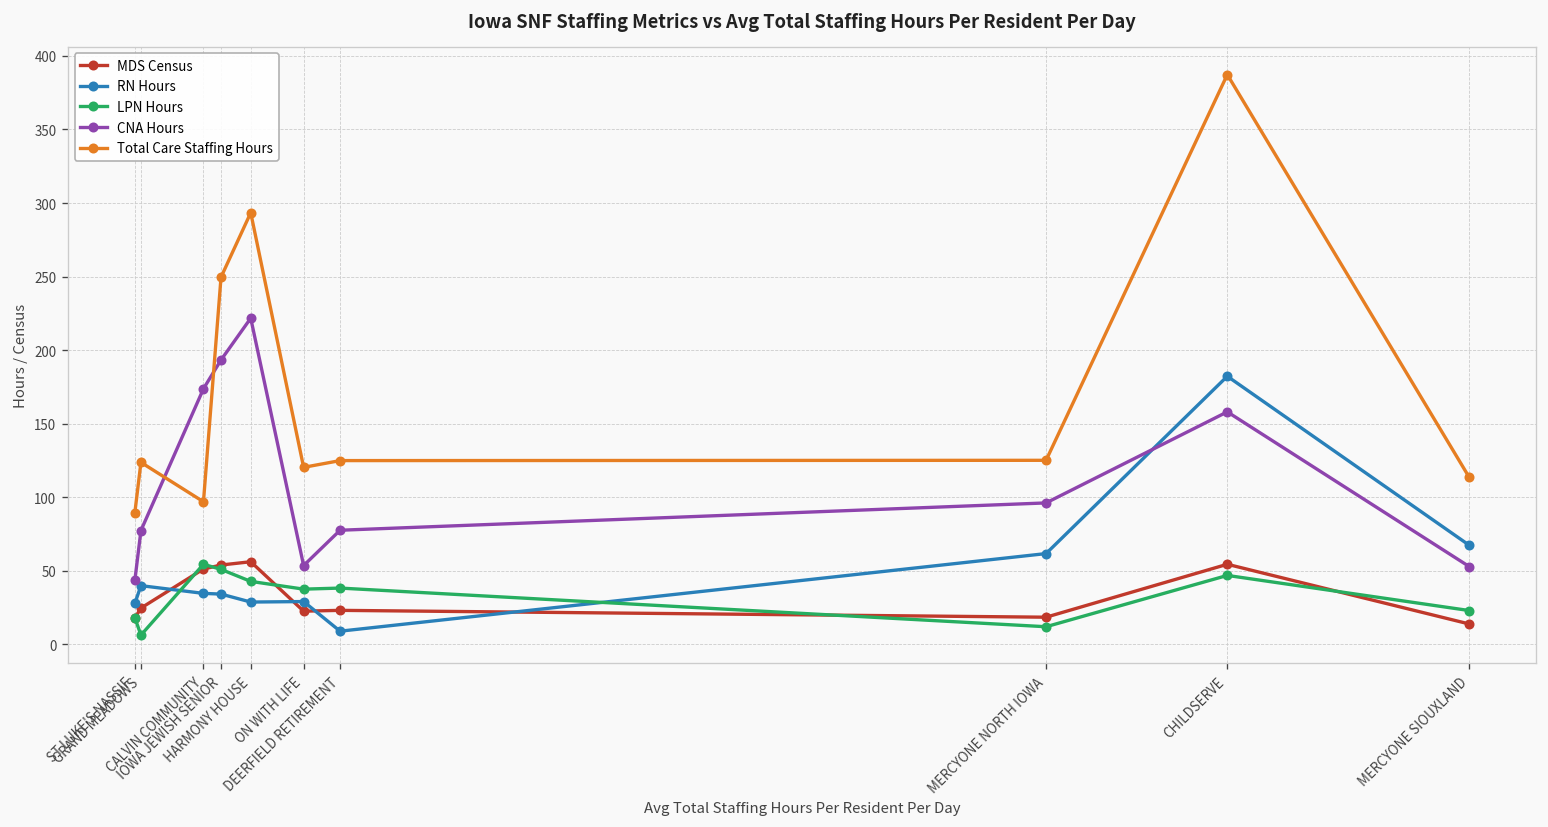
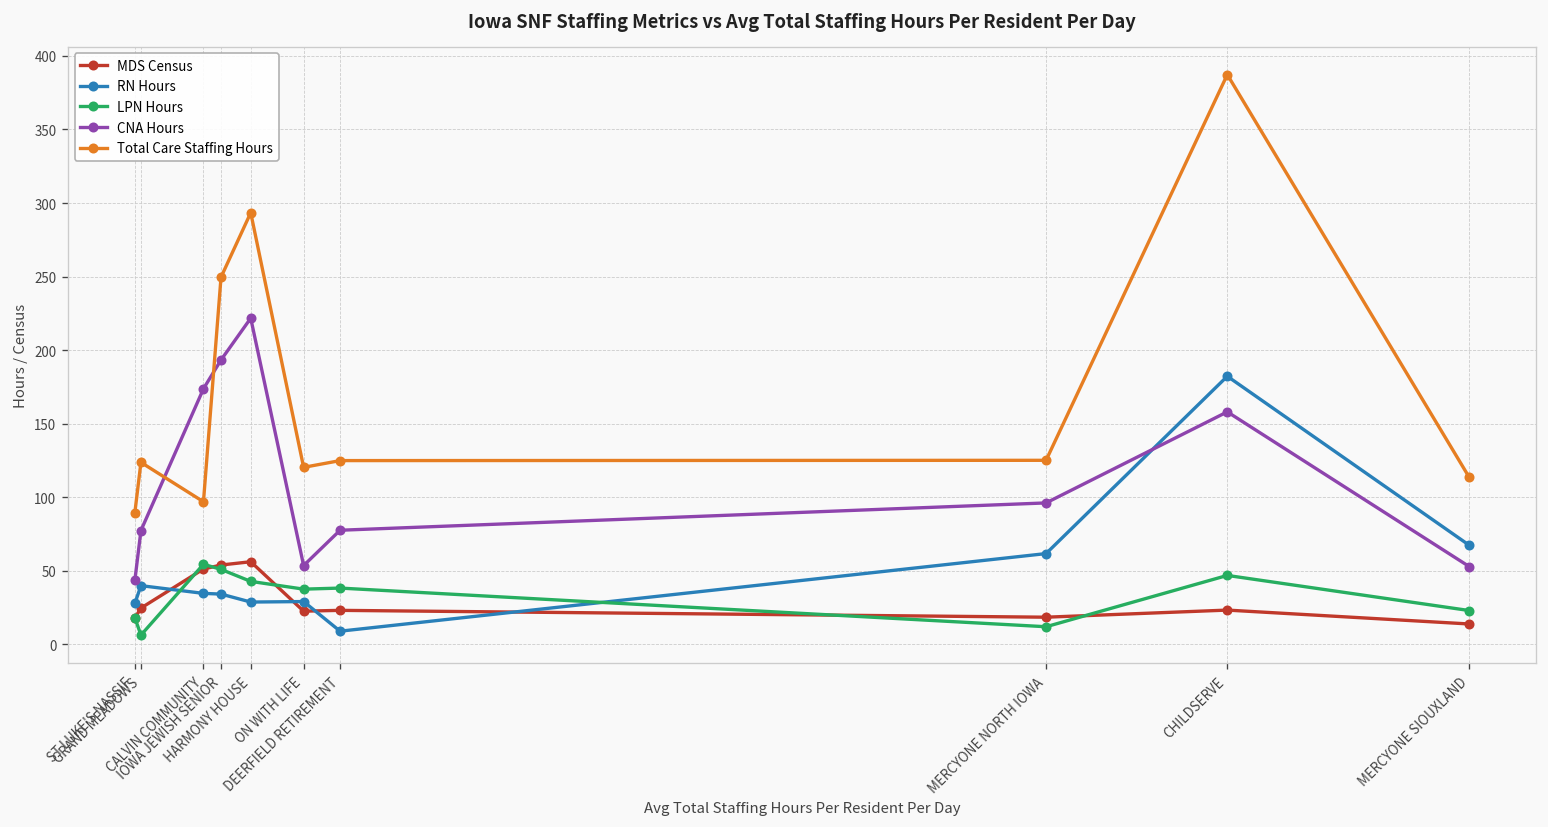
MDS Census, CHILDSERVE: 54 -> 23
